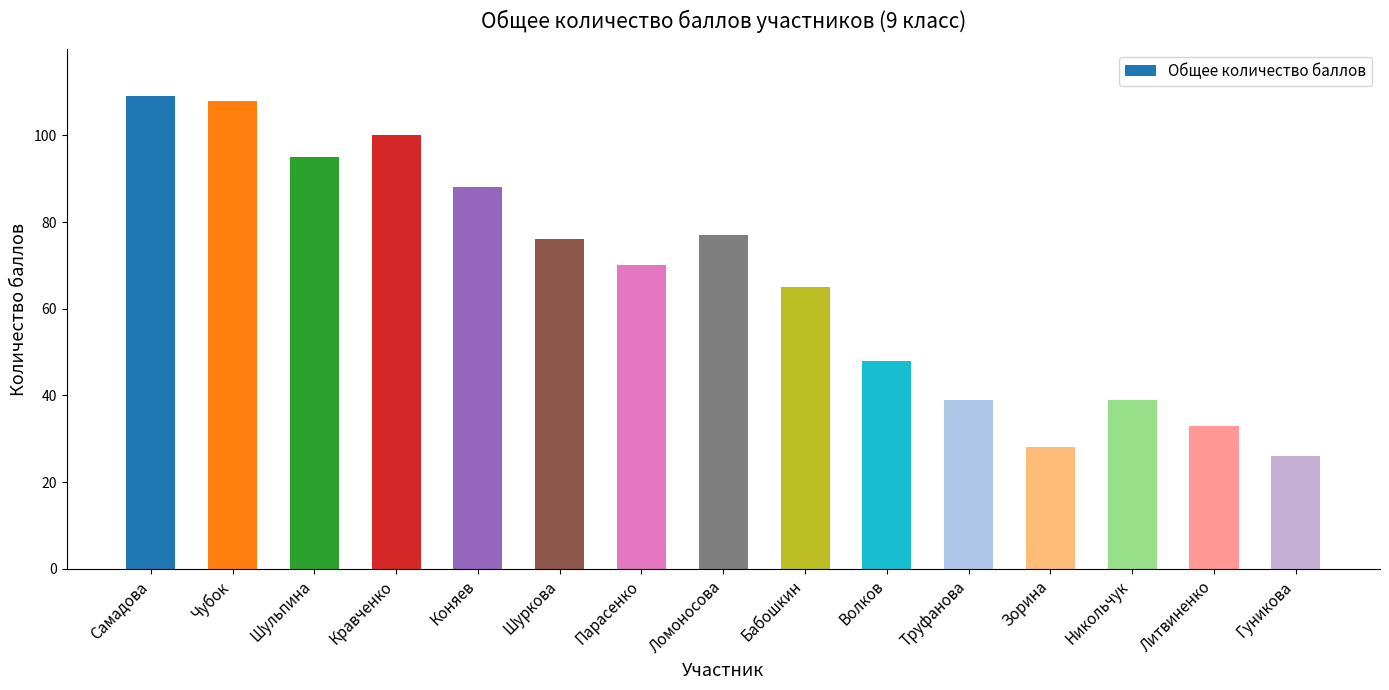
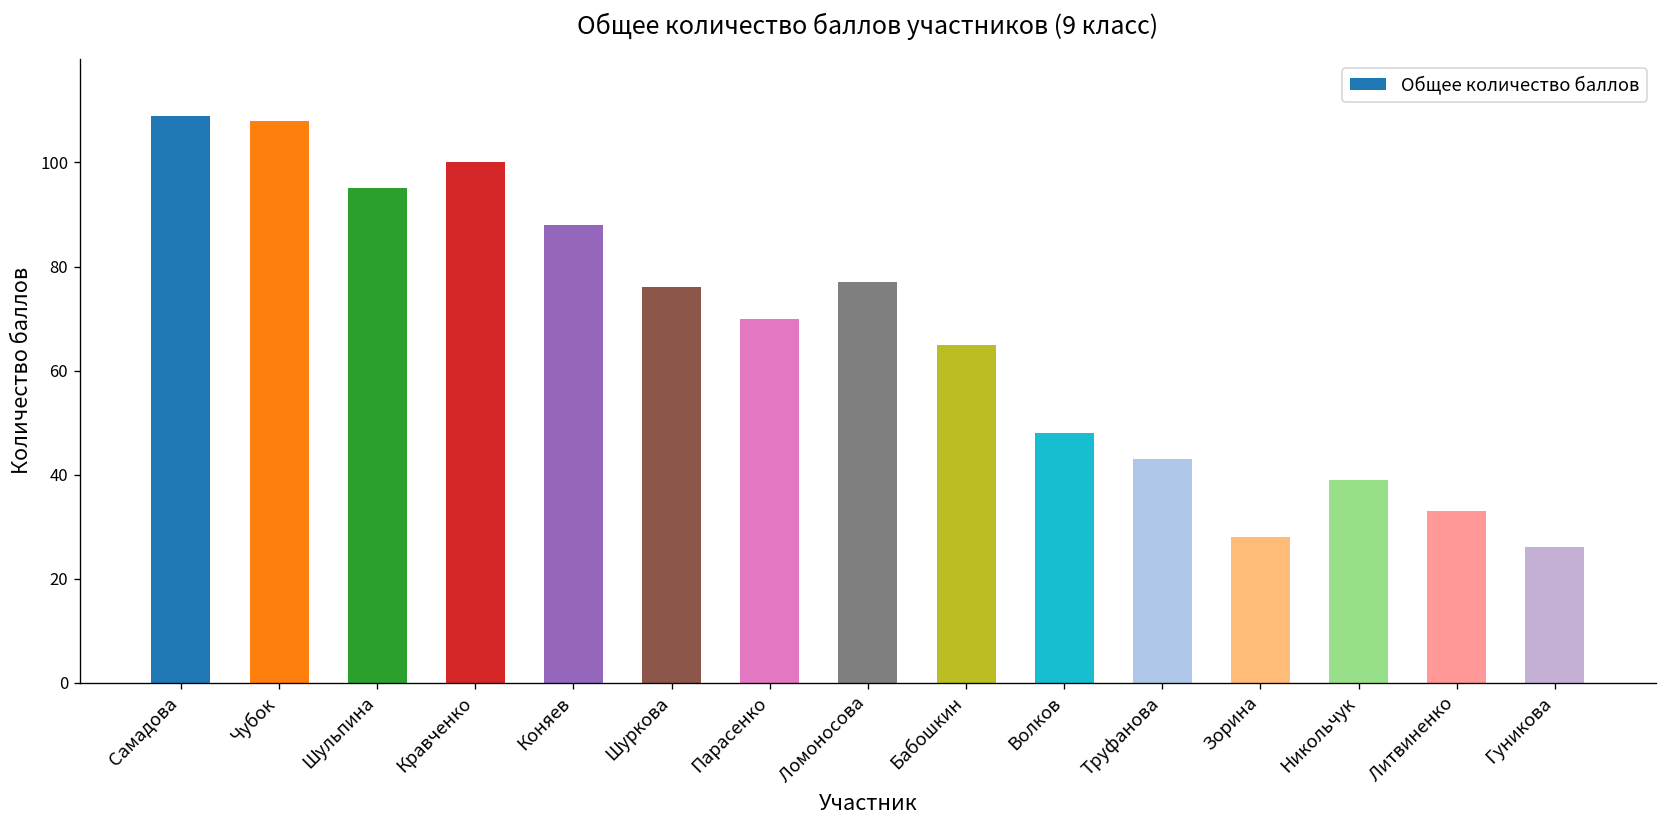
Труфанова: 39 -> 43
